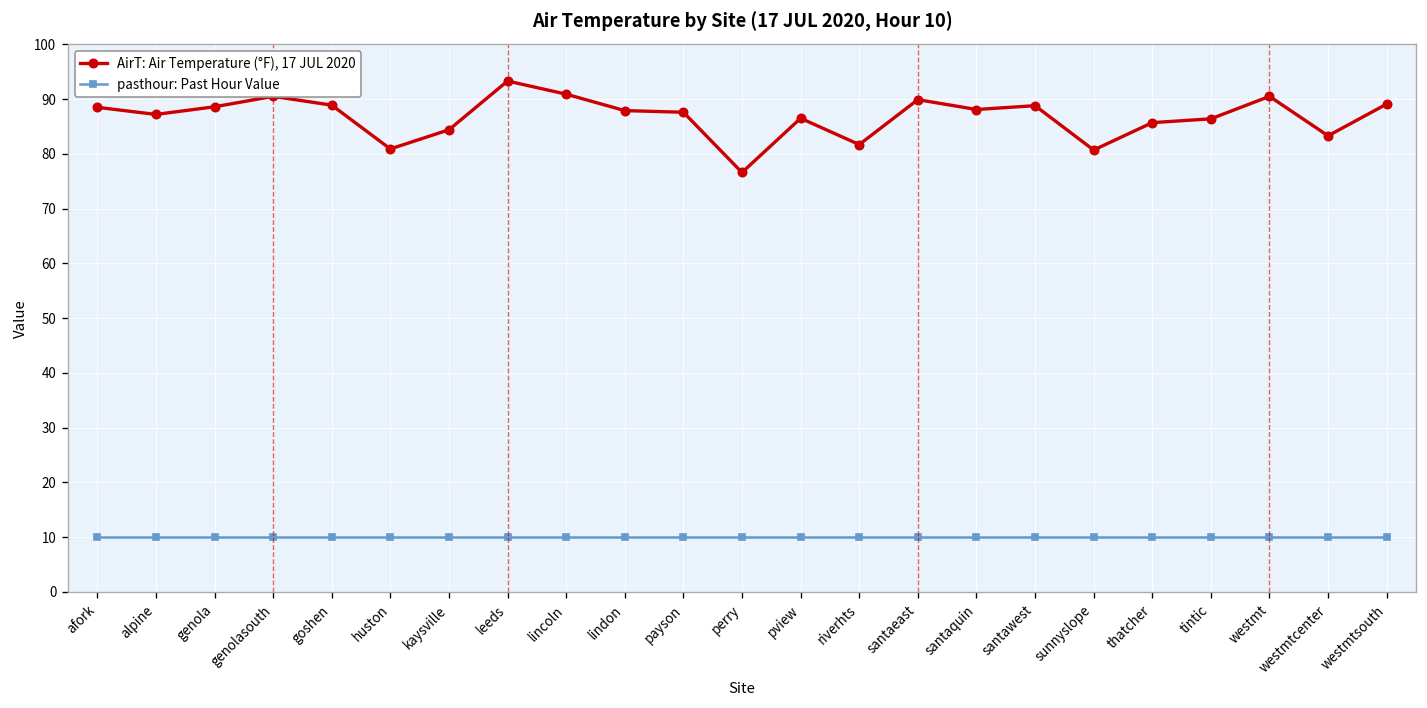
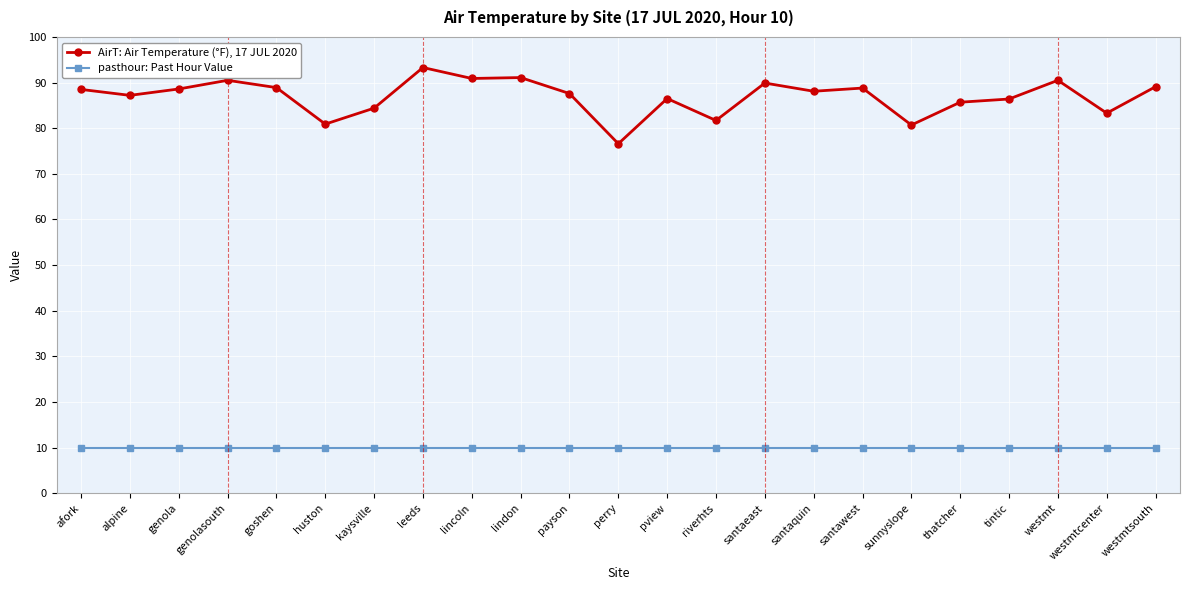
AirT: Air Temperature (°F), 17 JUL 2020, lindon: 88 -> 91
